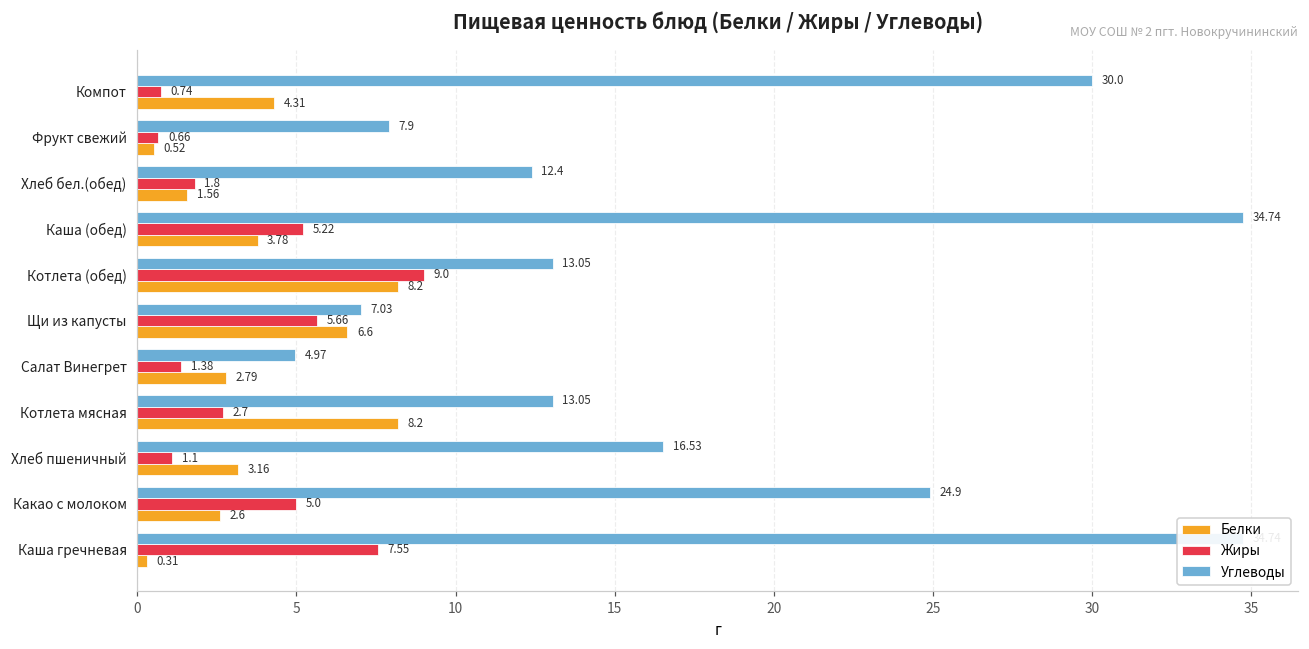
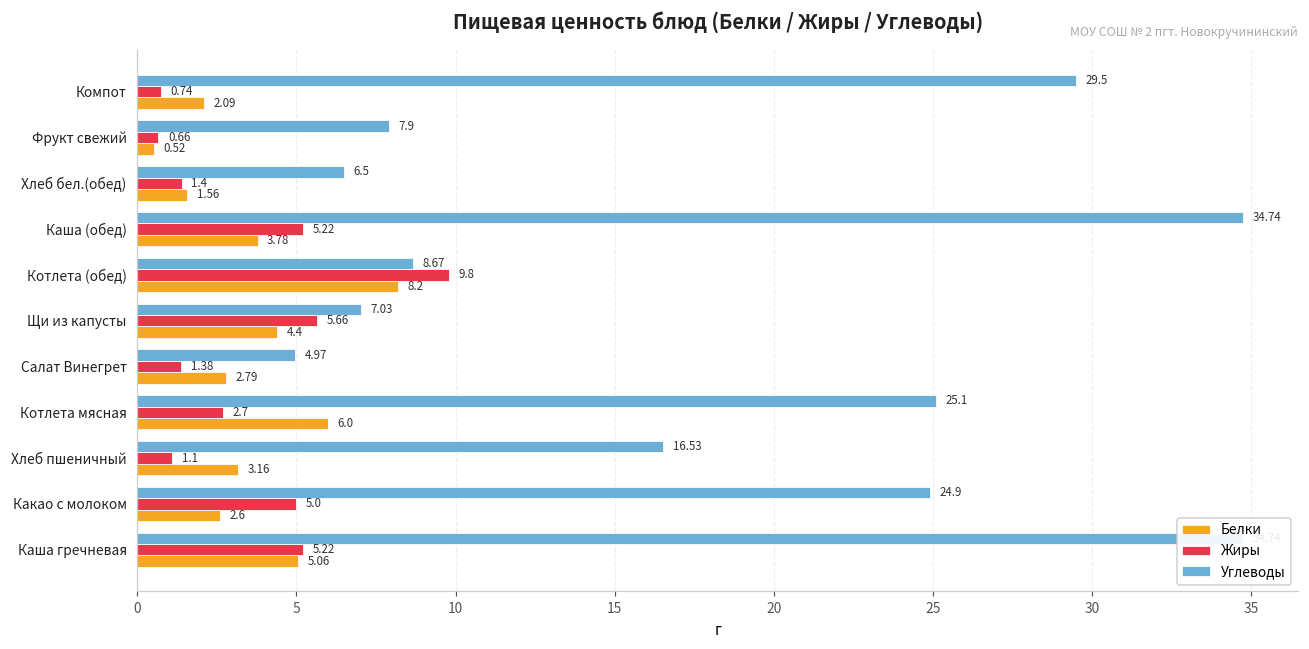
Углеводы, Компот: 30.0 -> 29.5
Белки, Компот: 4.31 -> 2.09
Углеводы, Хлеб бел.(обед): 12.4 -> 6.5
Жиры, Хлеб бел.(обед): 1.8 -> 1.4
Углеводы, Котлета (обед): 13.05 -> 8.67
Жиры, Котлета (обед): 9.0 -> 9.8
Белки, Щи из капусты: 6.6 -> 4.4
Углеводы, Котлета мясная: 13.05 -> 25.1
Белки, Котлета мясная: 8.2 -> 6.0
Жиры, Каша гречневая: 7.55 -> 5.22
Белки, Каша гречневая: 0.31 -> 5.06
